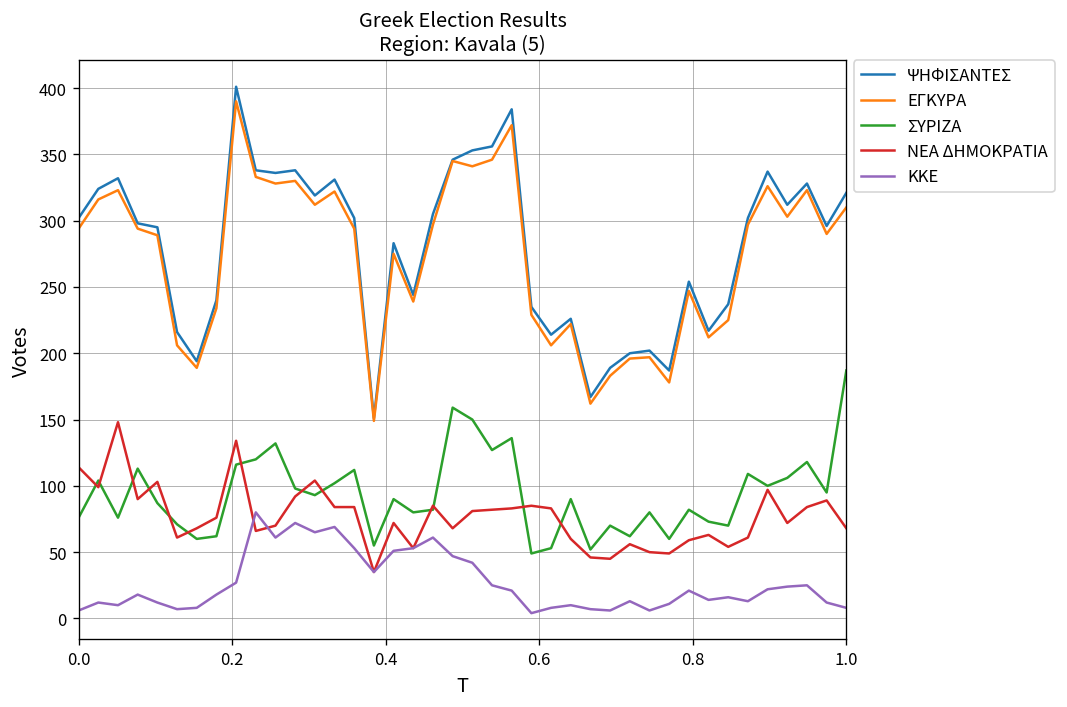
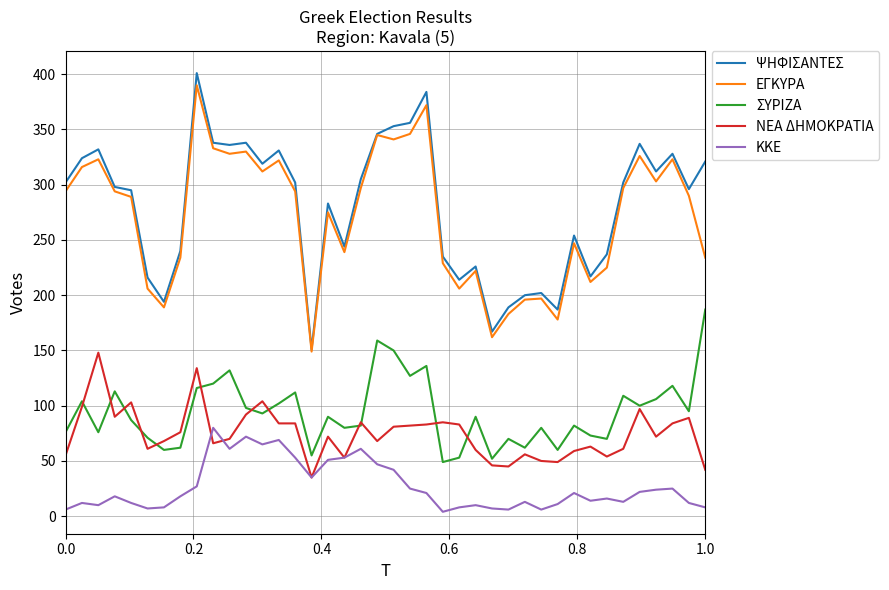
ΝΕΑ ΔΗΜΟΚΡΑΤΙΑ, 0.0: 114 -> 55
ΕΓΚΥΡΑ, 1.0: 310 -> 234
ΝΕΑ ΔΗΜΟΚΡΑΤΙΑ, 1.0: 68 -> 42
